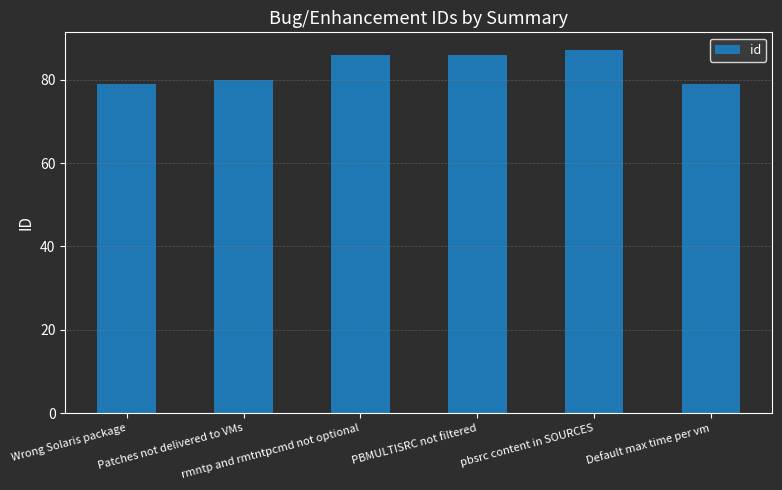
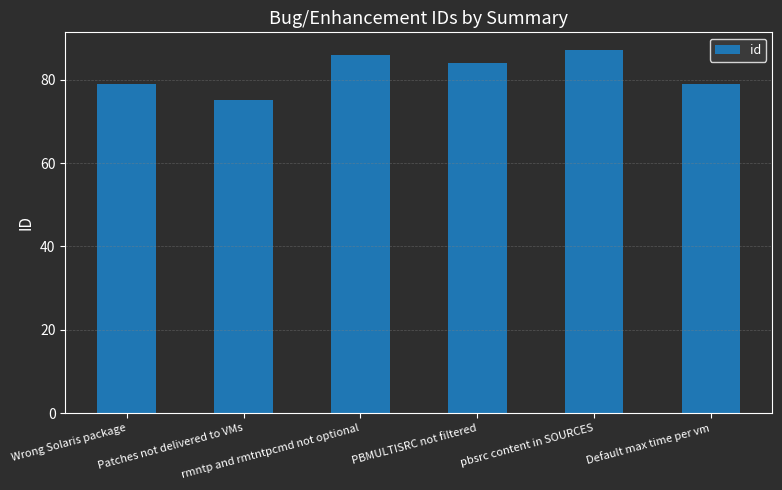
Patches not delivered to VMs: 80 -> 75
PBMULTISRC not filtered: 86 -> 84
